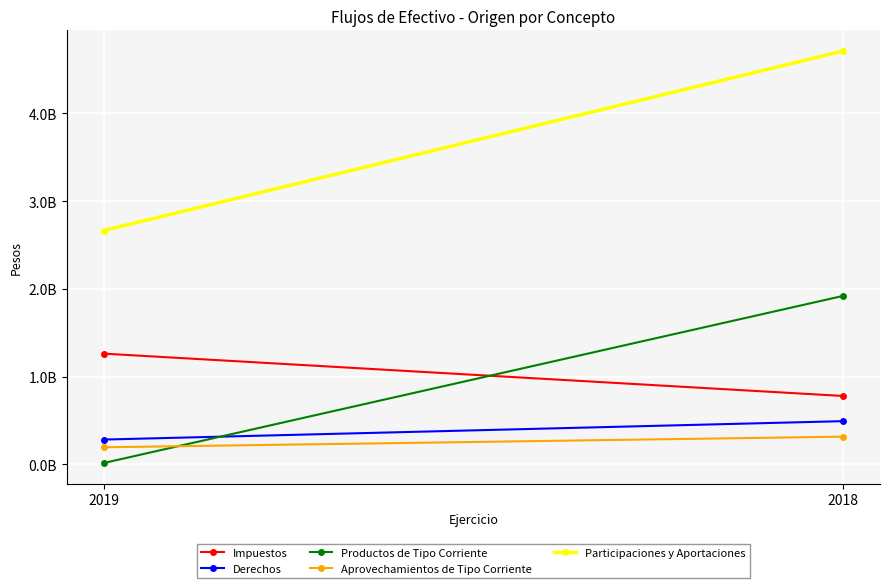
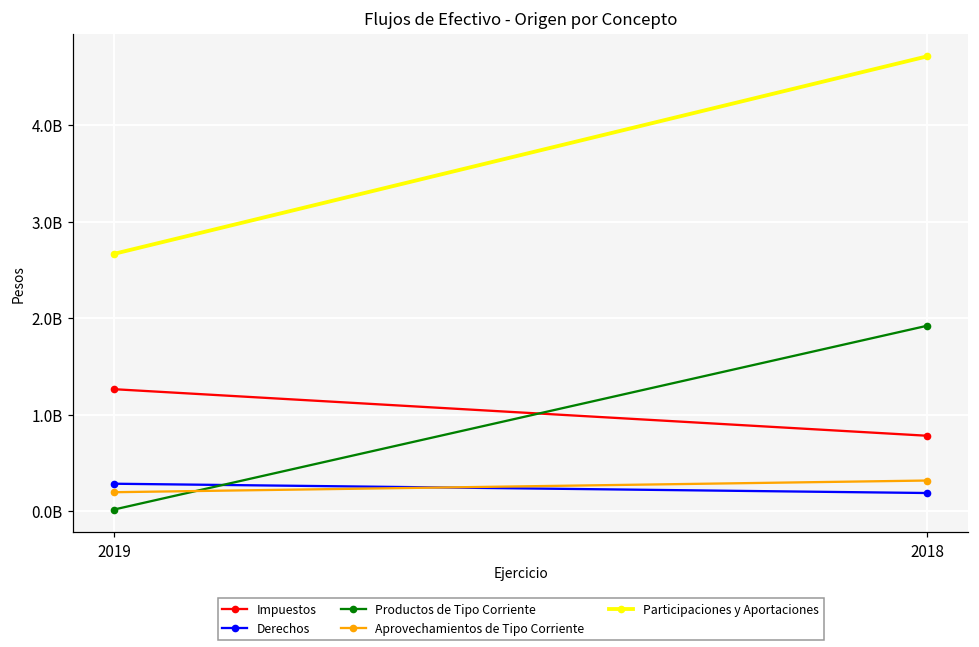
Derechos, 2018: 500000000 -> 200000000
